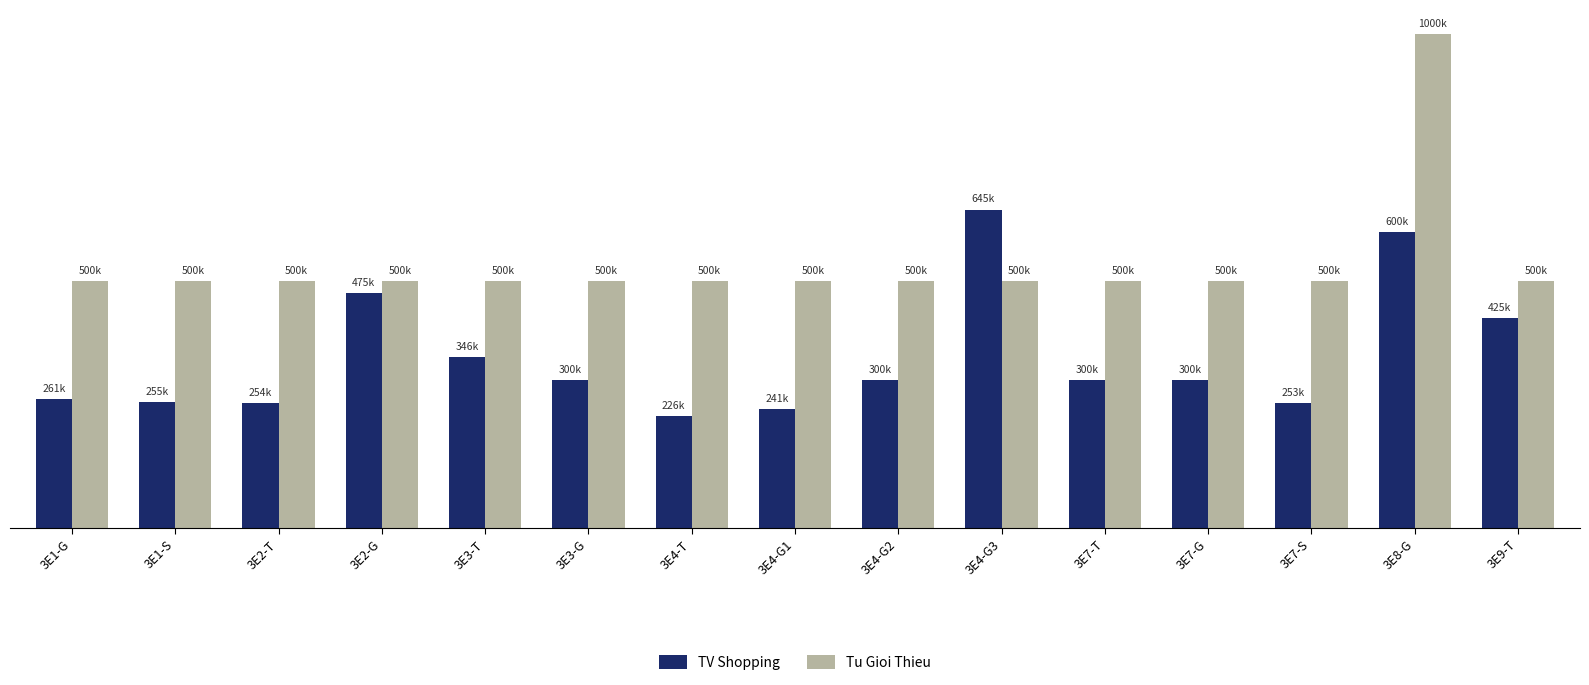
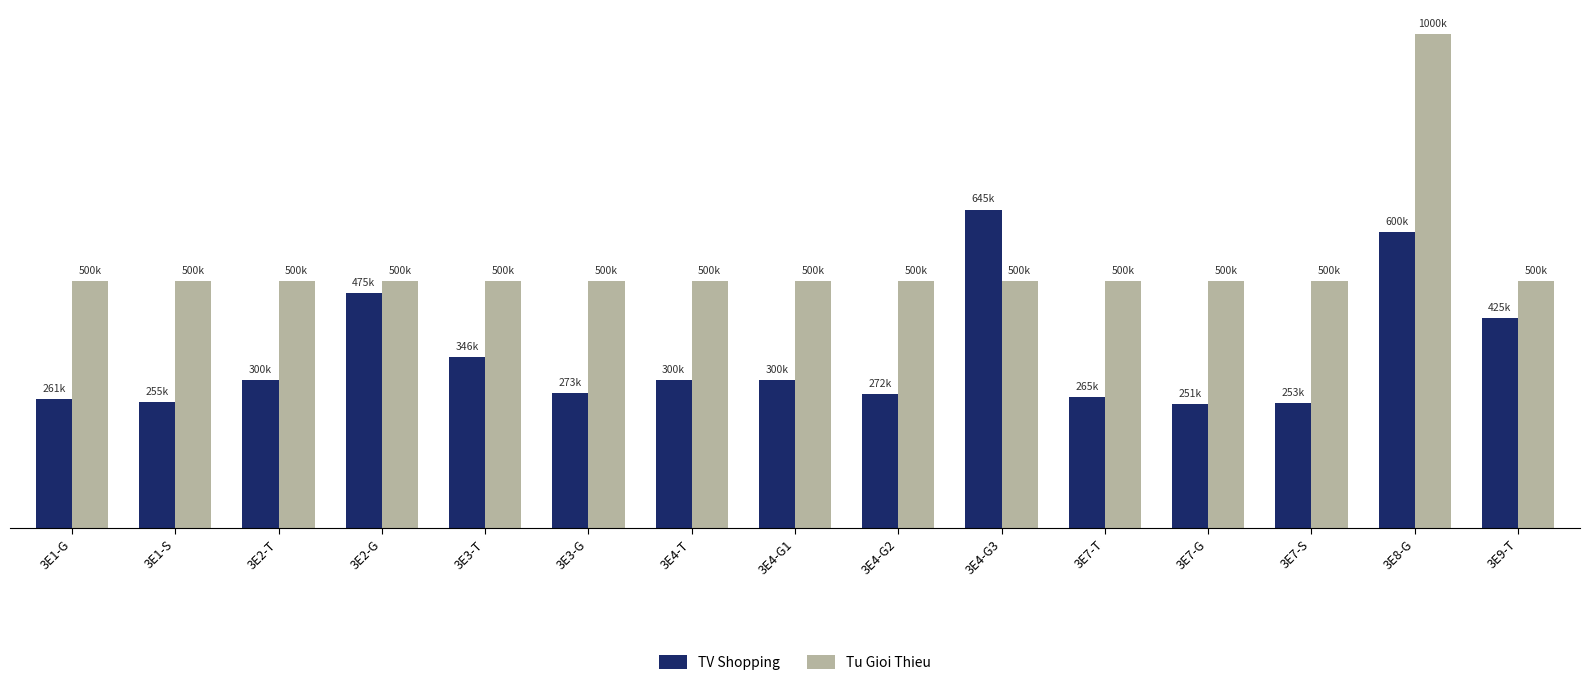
TV Shopping, 3E2-T: 254k -> 300k
TV Shopping, 3E3-G: 300k -> 273k
TV Shopping, 3E4-T: 226k -> 300k
TV Shopping, 3E4-G1: 241k -> 300k
TV Shopping, 3E4-G2: 300k -> 272k
TV Shopping, 3E7-T: 300k -> 265k
TV Shopping, 3E7-G: 300k -> 251k
